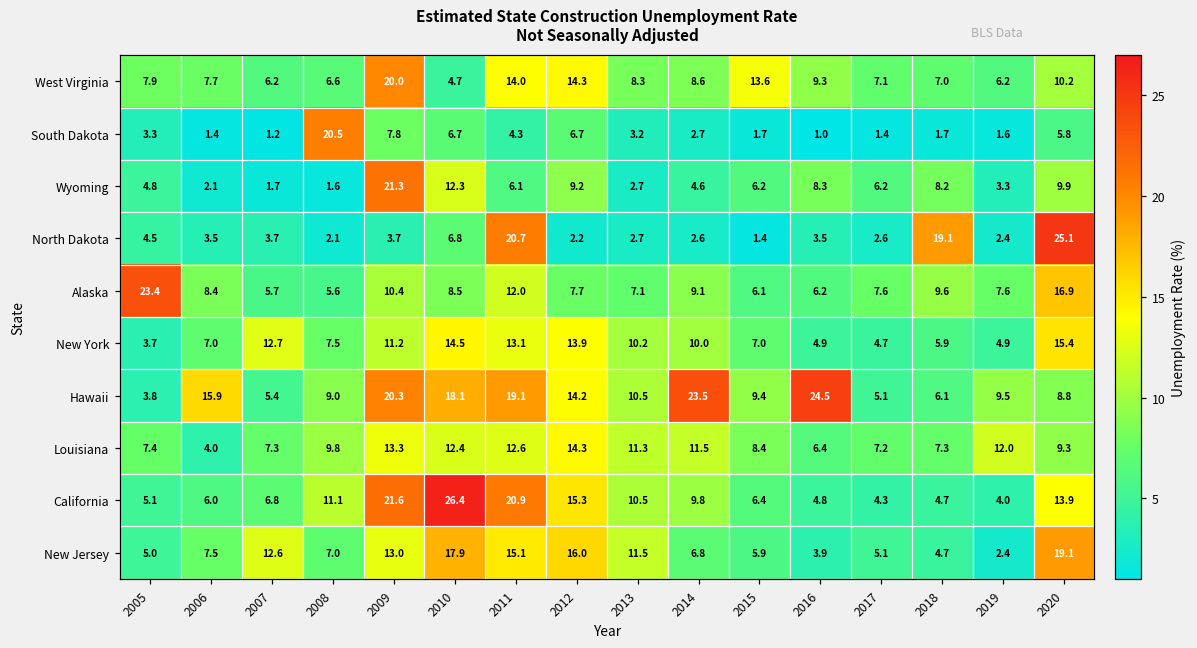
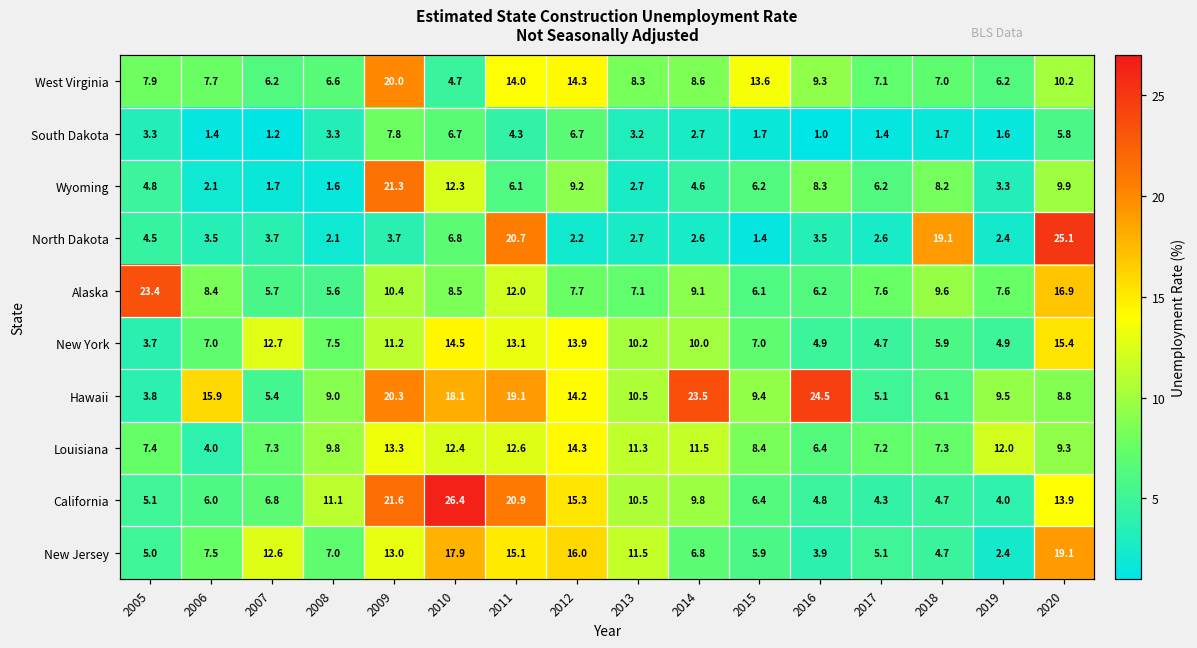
South Dakota, 2008: 20.5 -> 3.3
